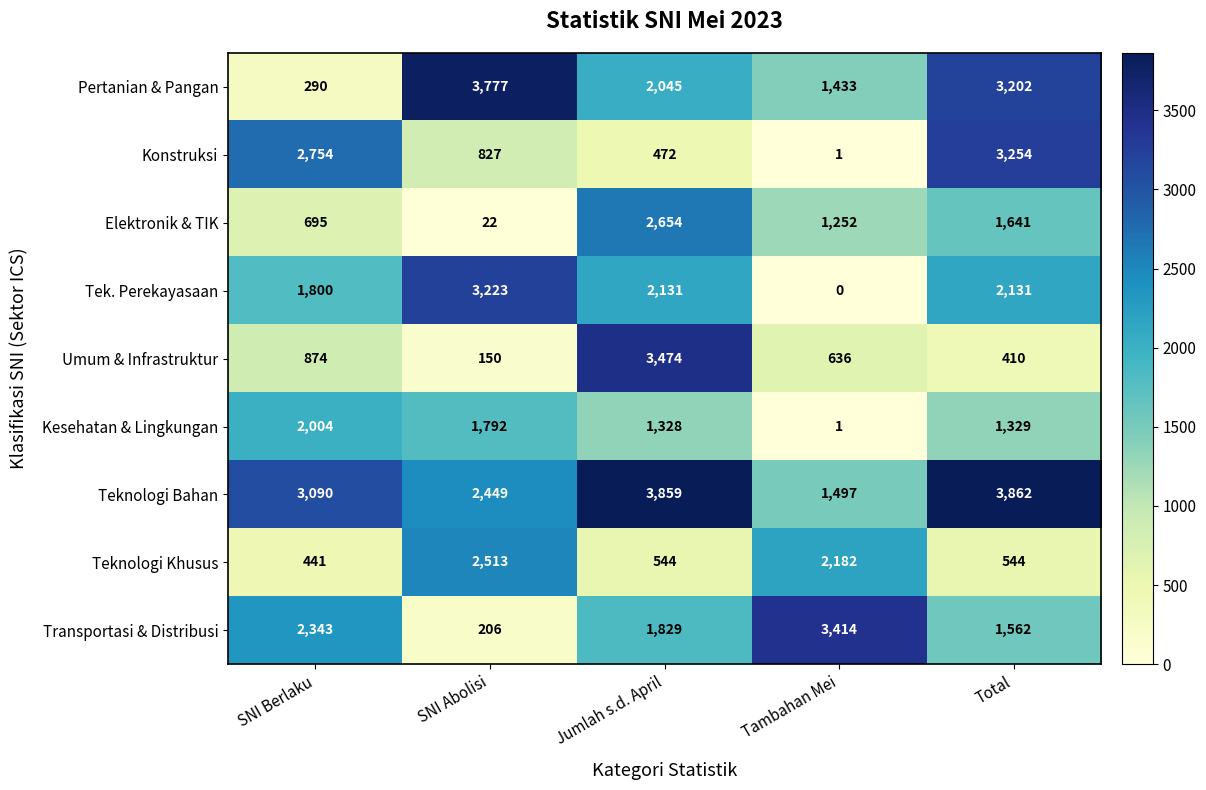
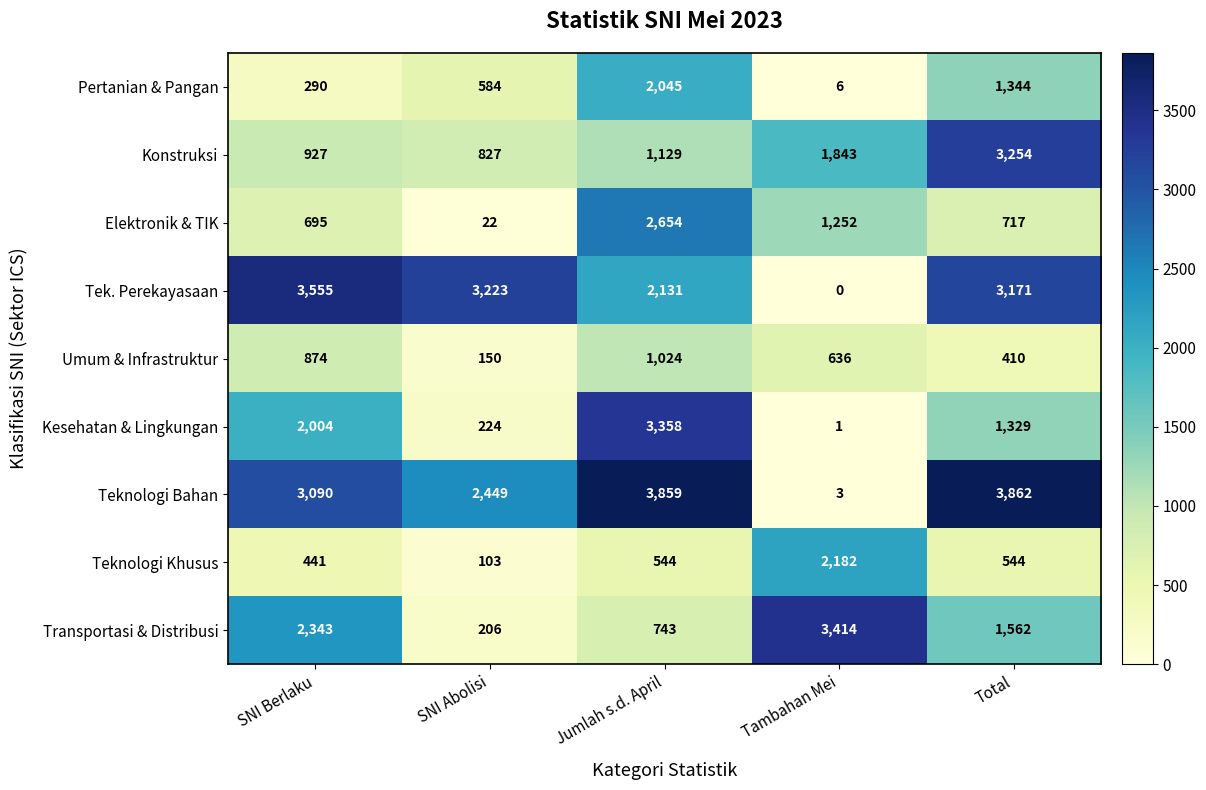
Pertanian & Pangan, SNI Abolisi: 3,777 -> 584
Pertanian & Pangan, Tambahan Mei: 1,433 -> 6
Pertanian & Pangan, Total: 3,202 -> 1,344
Konstruksi, SNI Berlaku: 2,754 -> 927
Konstruksi, Jumlah s.d. April: 472 -> 1,129
Konstruksi, Tambahan Mei: 1 -> 1,843
Elektronik & TIK, Total: 1,641 -> 717
Tek. Perekayasaan, SNI Berlaku: 1,800 -> 3,555
Tek. Perekayasaan, Total: 2,131 -> 3,171
Umum & Infrastruktur, Jumlah s.d. April: 3,474 -> 1,024
Kesehatan & Lingkungan, SNI Abolisi: 1,792 -> 224
Kesehatan & Lingkungan, Jumlah s.d. April: 1,328 -> 3,358
Teknologi Bahan, Tambahan Mei: 1,497 -> 3
Teknologi Khusus, SNI Abolisi: 2,513 -> 103
Transportasi & Distribusi, Jumlah s.d. April: 1,829 -> 743
